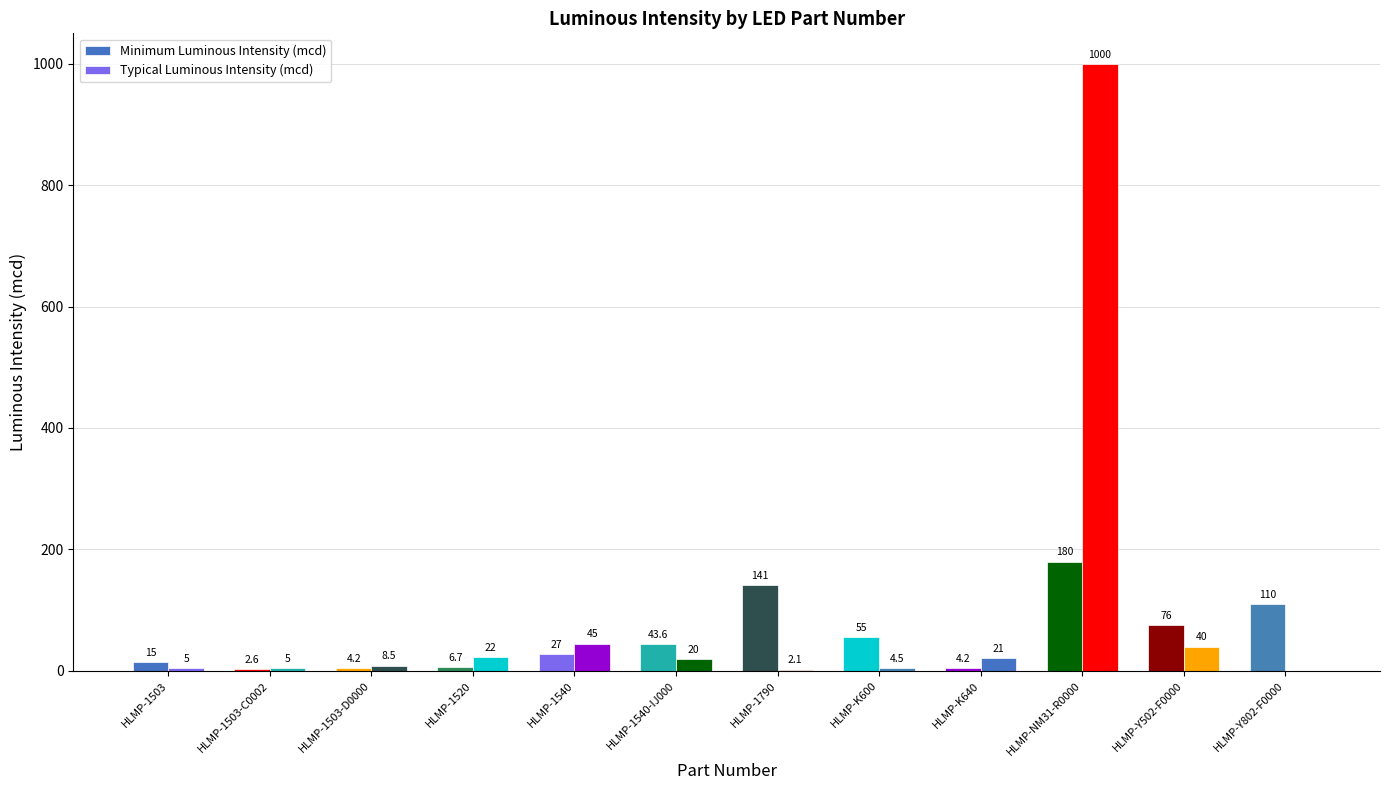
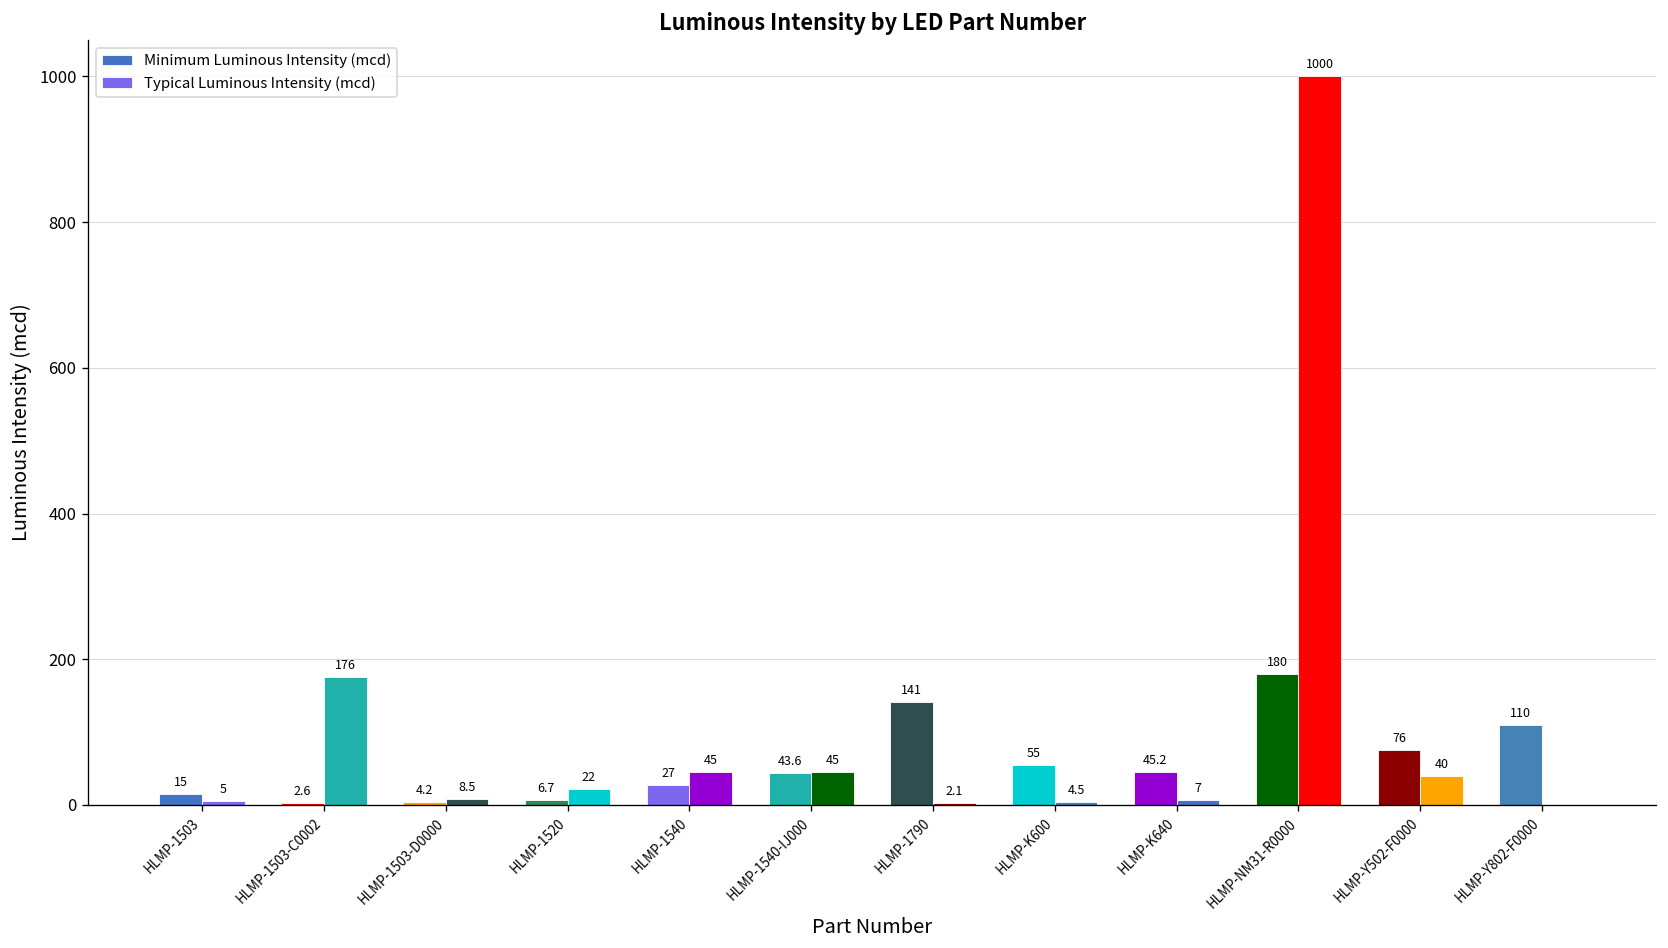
Typical Luminous Intensity (mcd), HLMP-1503-C0002: 5 -> 176
Typical Luminous Intensity (mcd), HLMP-1540-IJ000: 20 -> 45
Minimum Luminous Intensity (mcd), HLMP-K640: 4.2 -> 45.2
Typical Luminous Intensity (mcd), HLMP-K640: 21 -> 7
